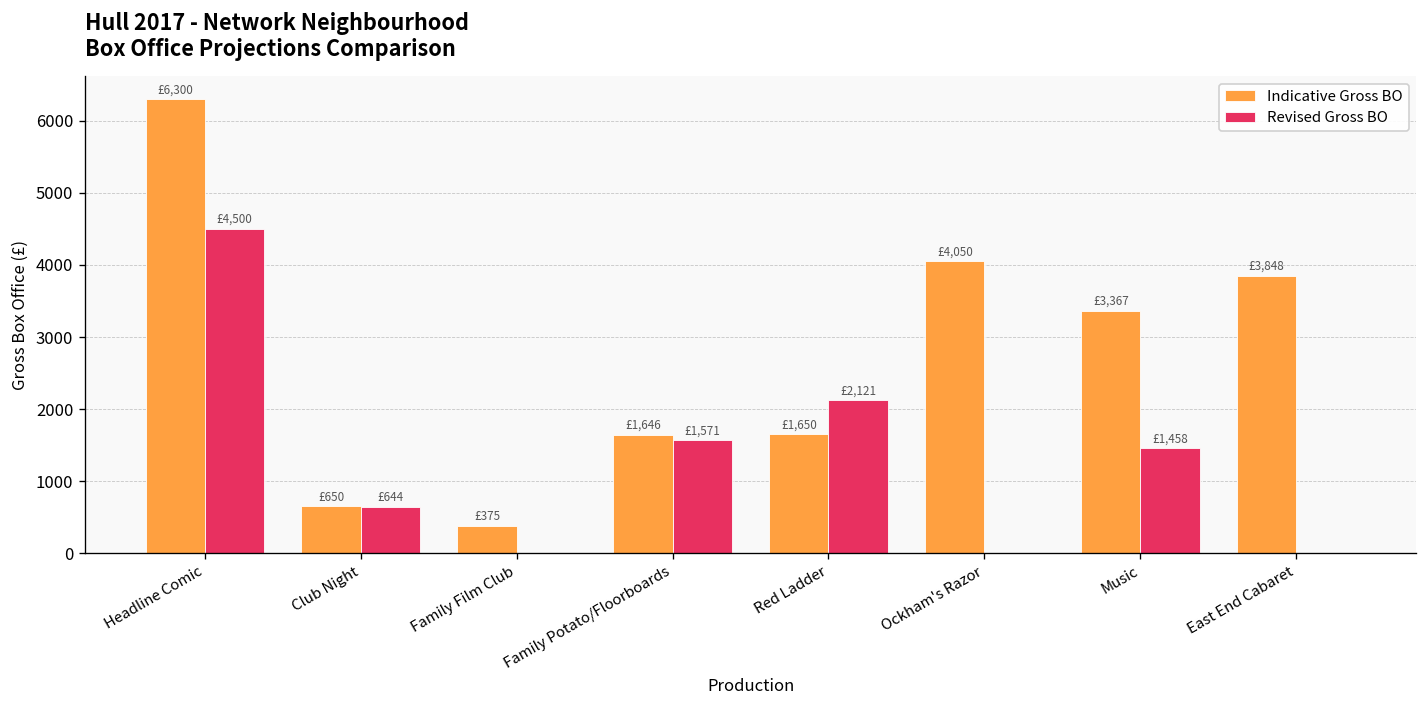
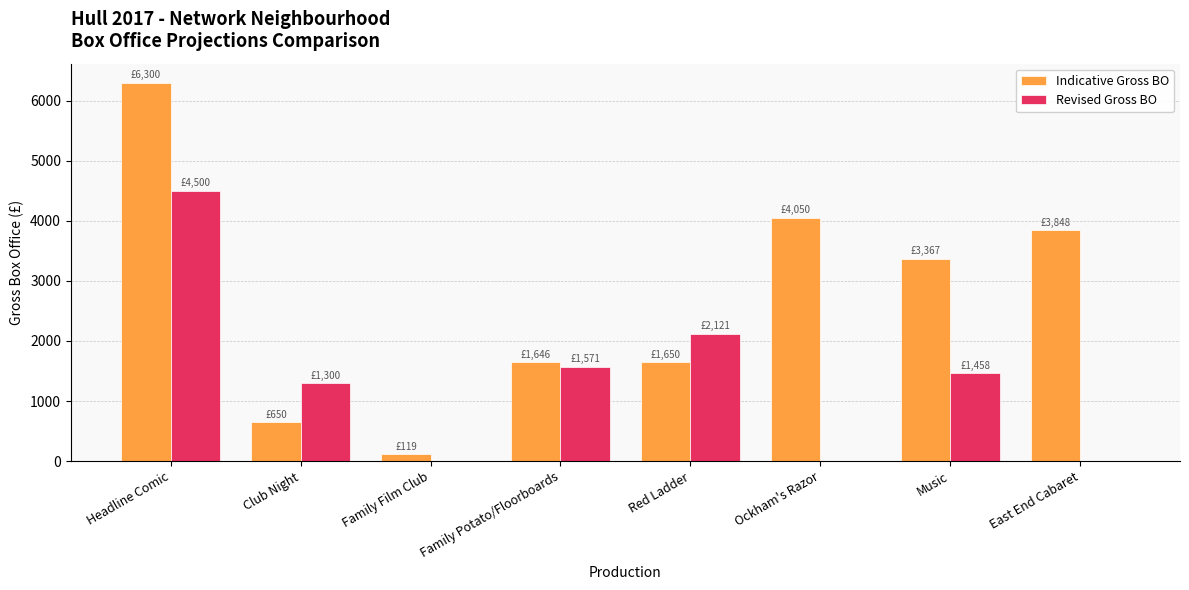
Revised Gross BO, Club Night: £644 -> £1,300
Indicative Gross BO, Family Film Club: £375 -> £119
